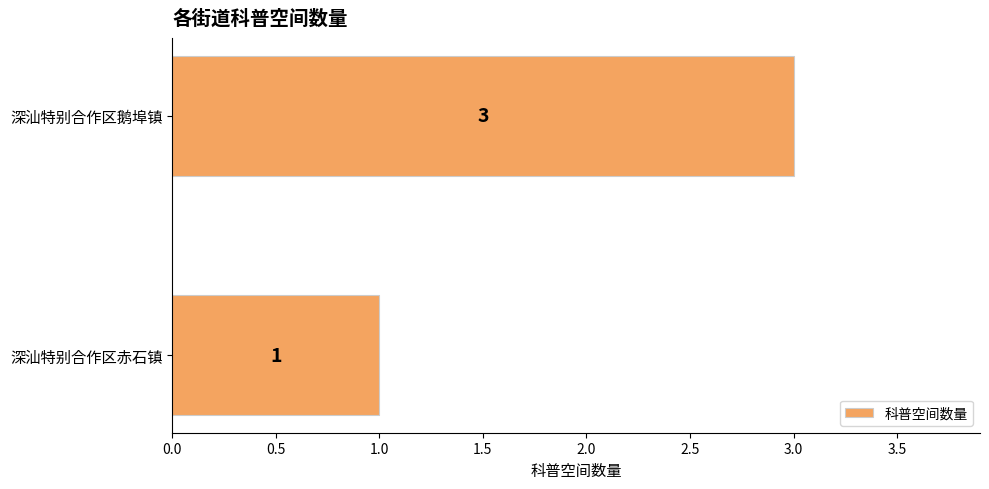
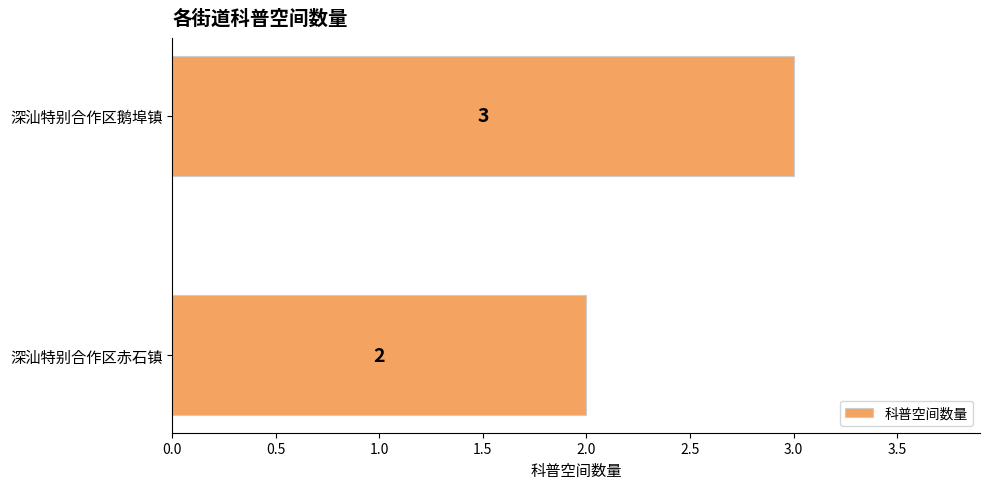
深汕特别合作区赤石镇: 1 -> 2
